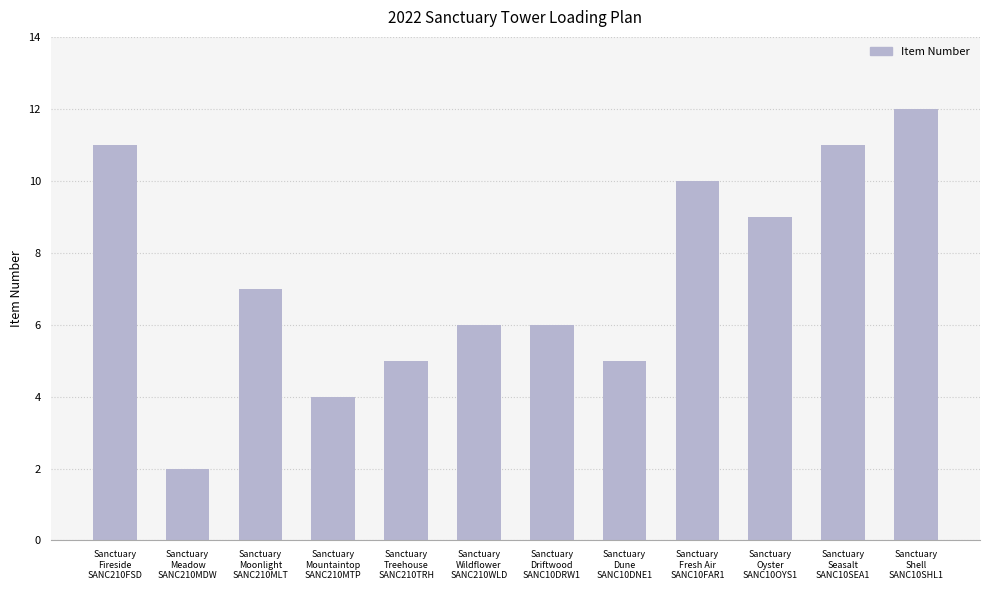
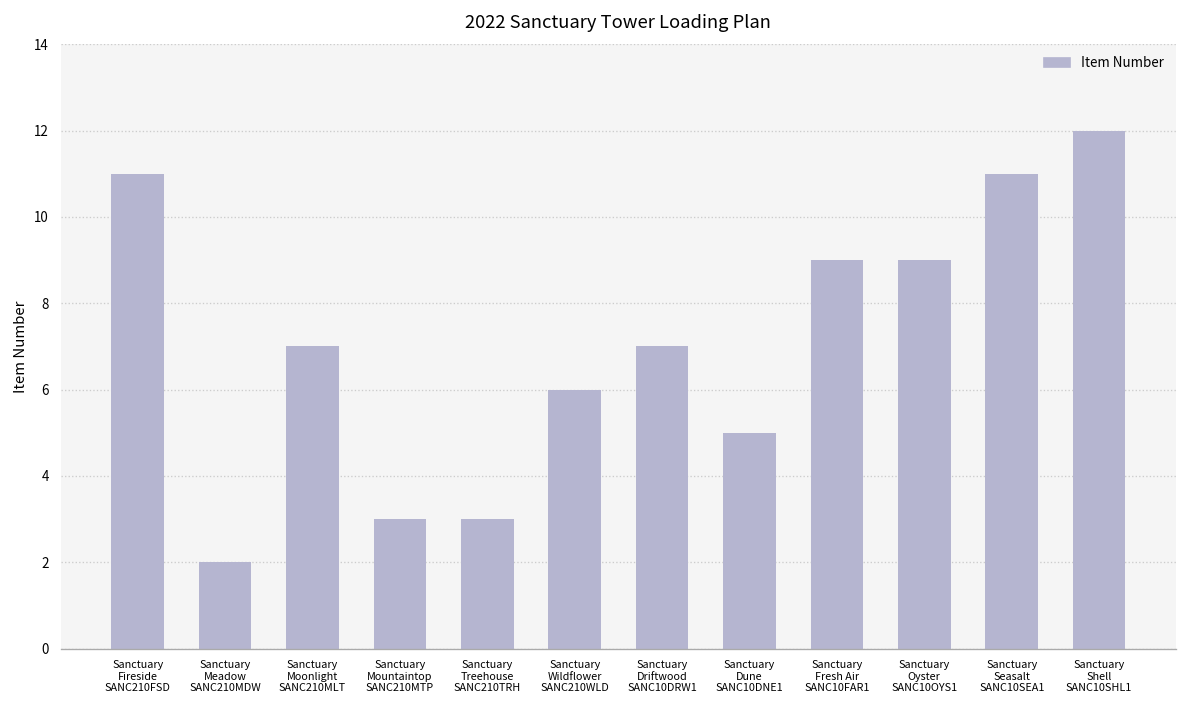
Sanctuary Mountaintop SANC210MTP: 4 -> 3
Sanctuary Treehouse SANC210TRH: 5 -> 3
Sanctuary Driftwood SANC10DRW1: 6 -> 7
Sanctuary Fresh Air SANC10FAR1: 10 -> 9
